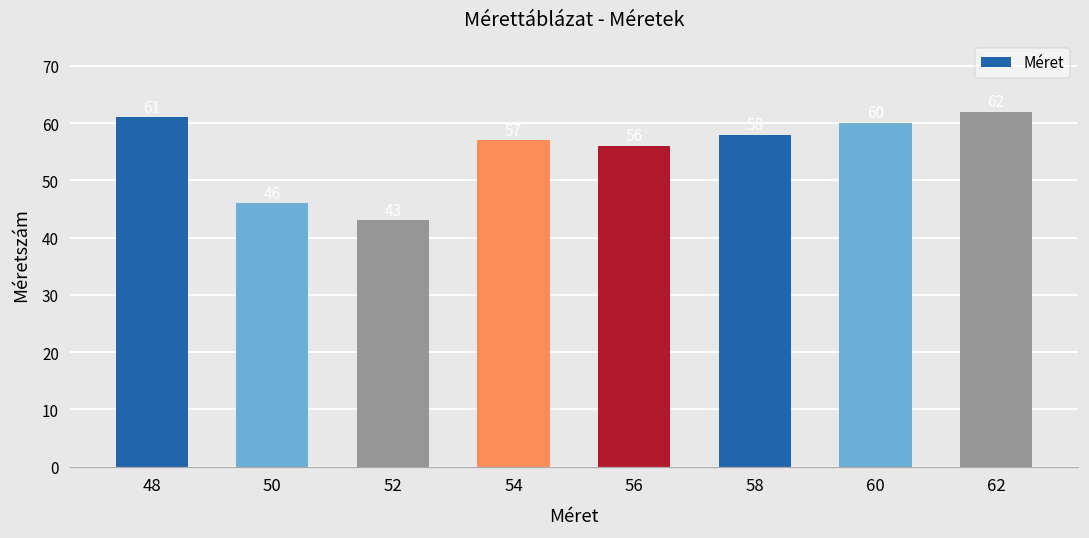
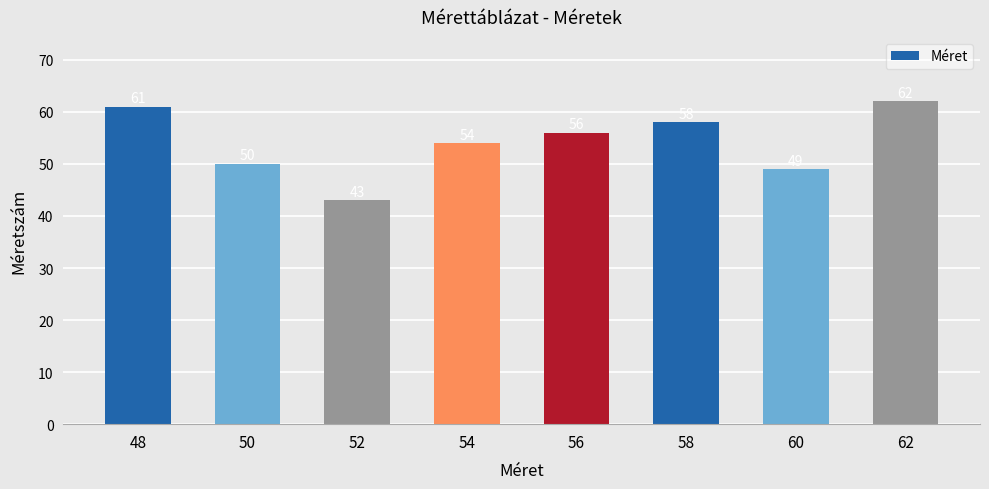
50: 46 -> 50
54: 57 -> 54
60: 60 -> 49
